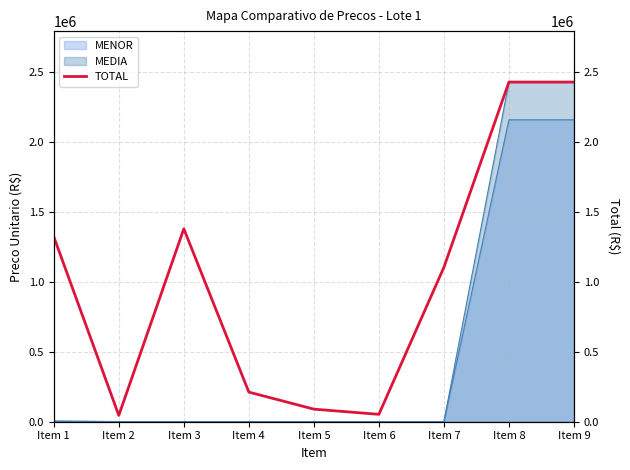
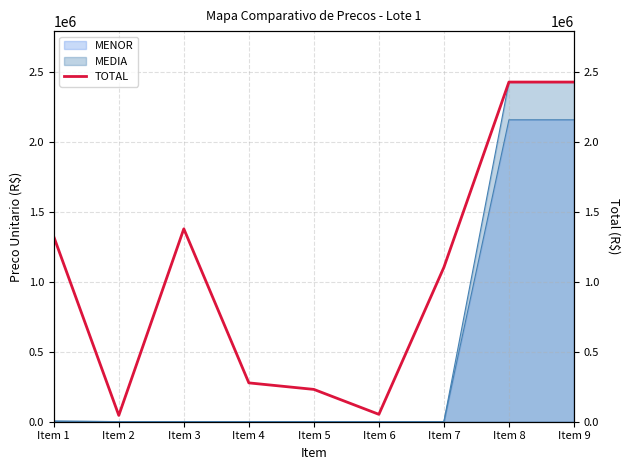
TOTAL, Item 4: 210000 -> 280000
TOTAL, Item 5: 90000 -> 230000
